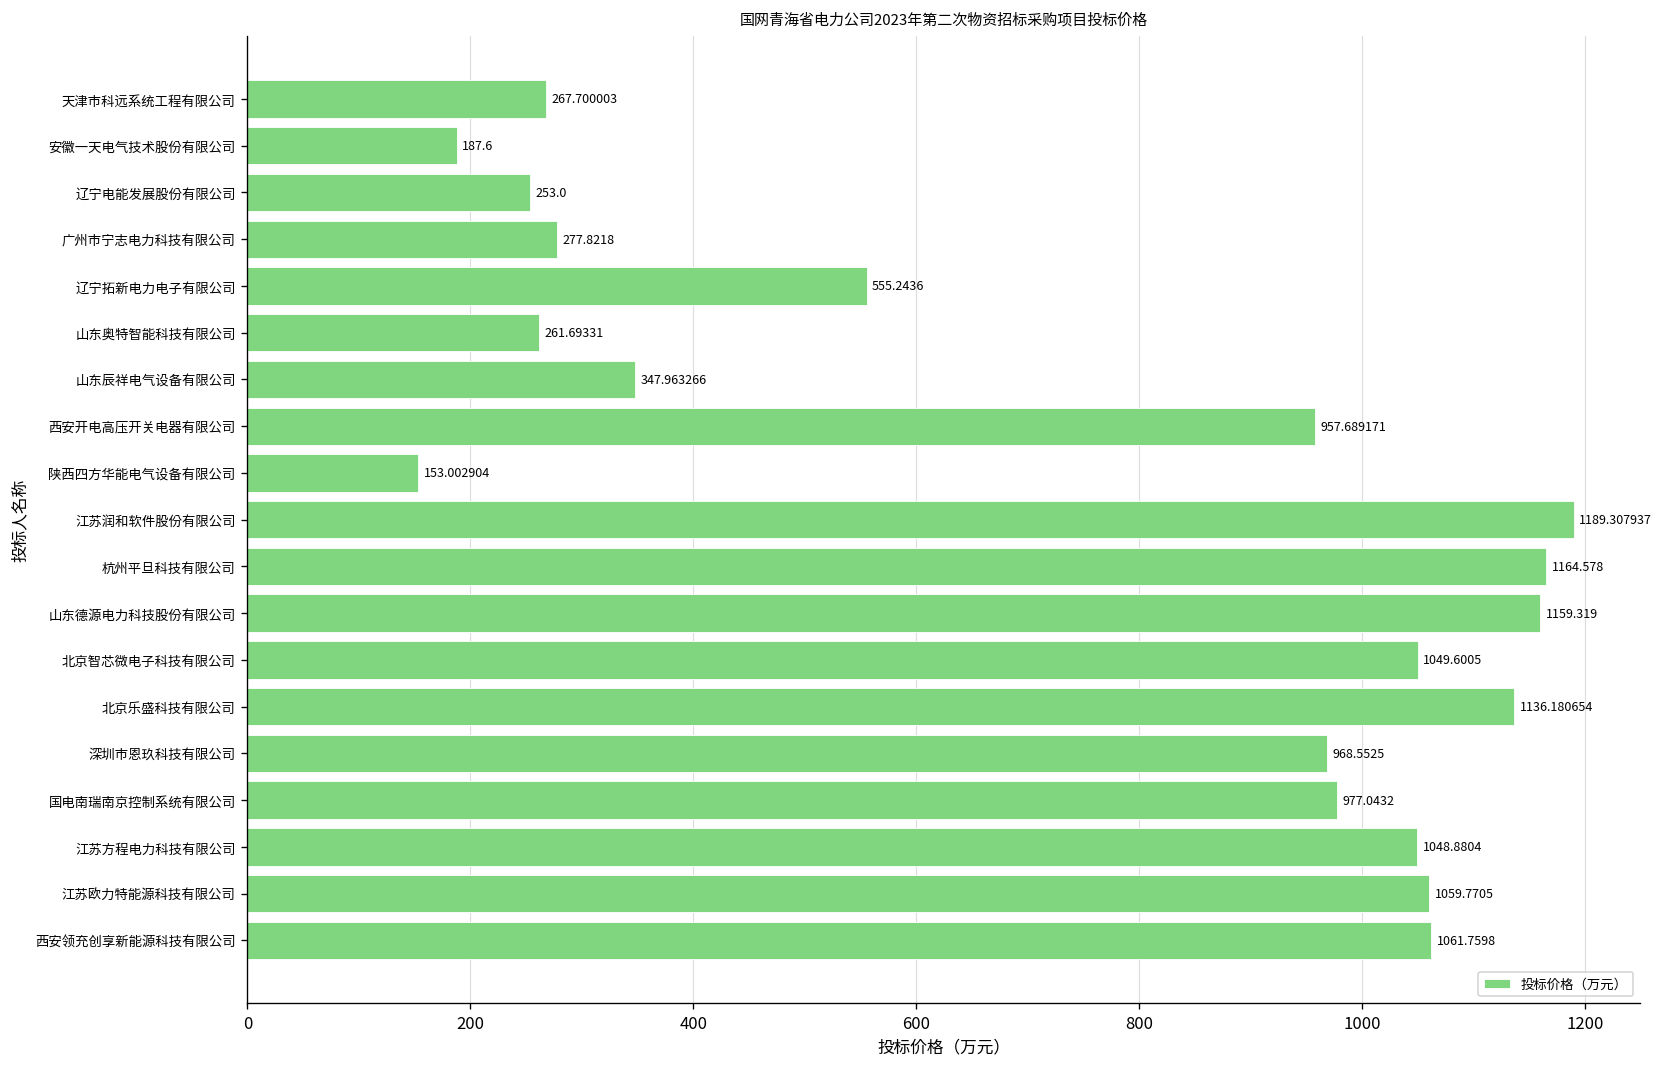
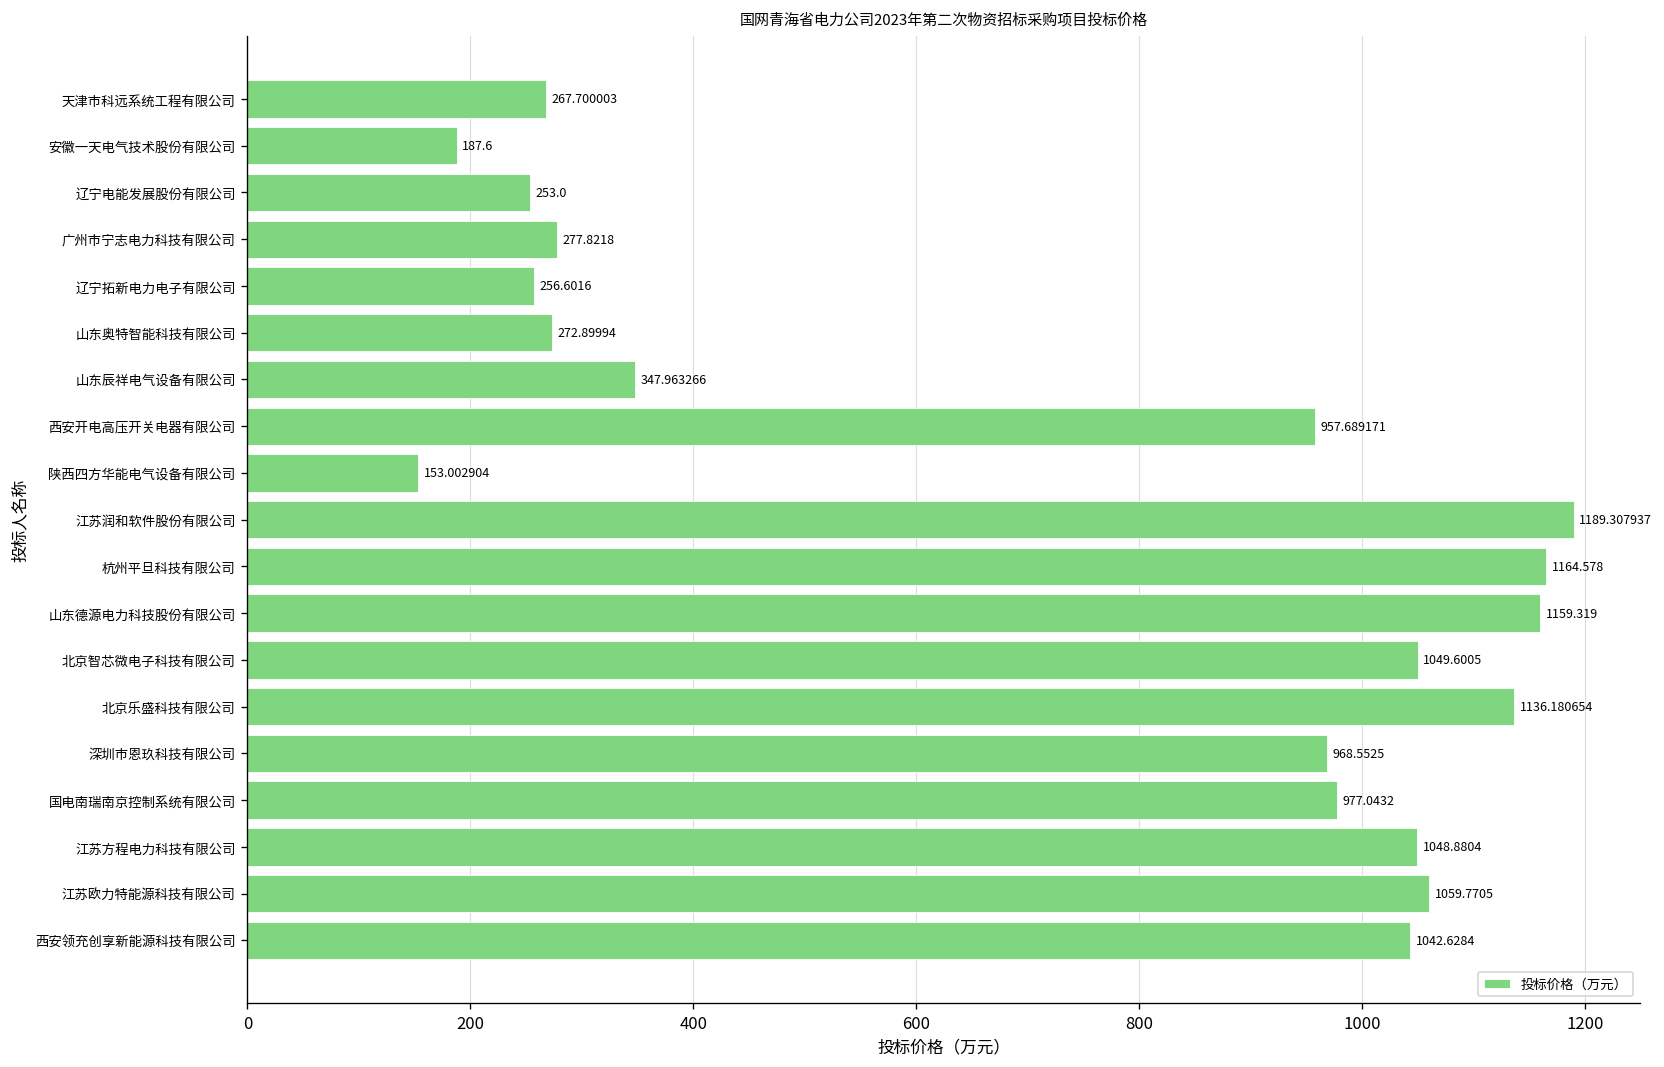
辽宁拓新电力电子有限公司: 555.2436 -> 256.6016
山东奥特智能科技有限公司: 261.69331 -> 272.89994
西安领充创享新能源科技有限公司: 1061.7598 -> 1042.6284
